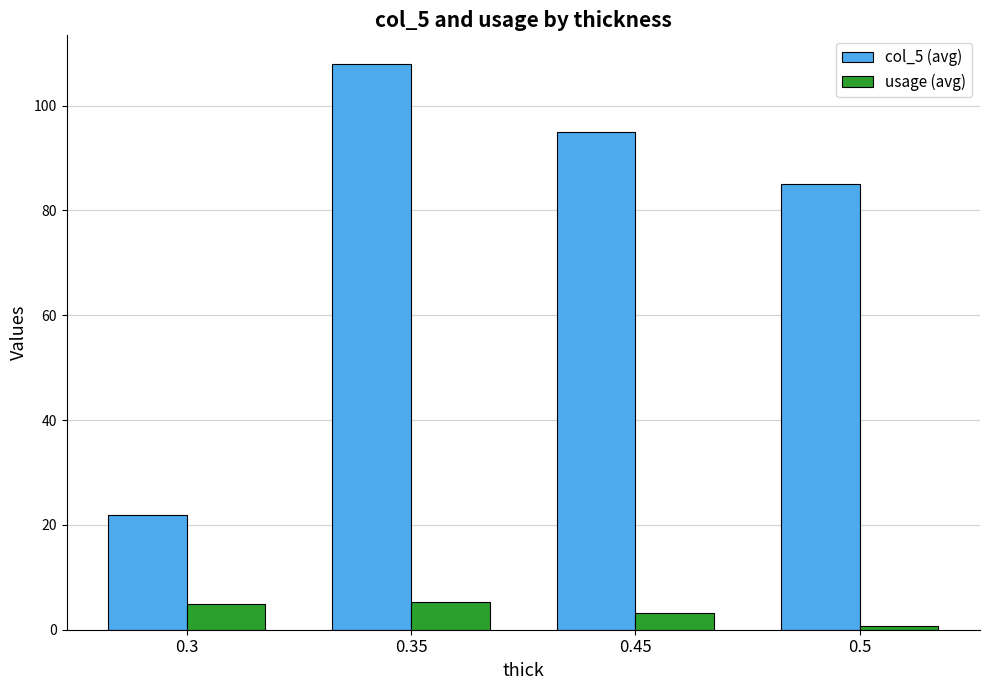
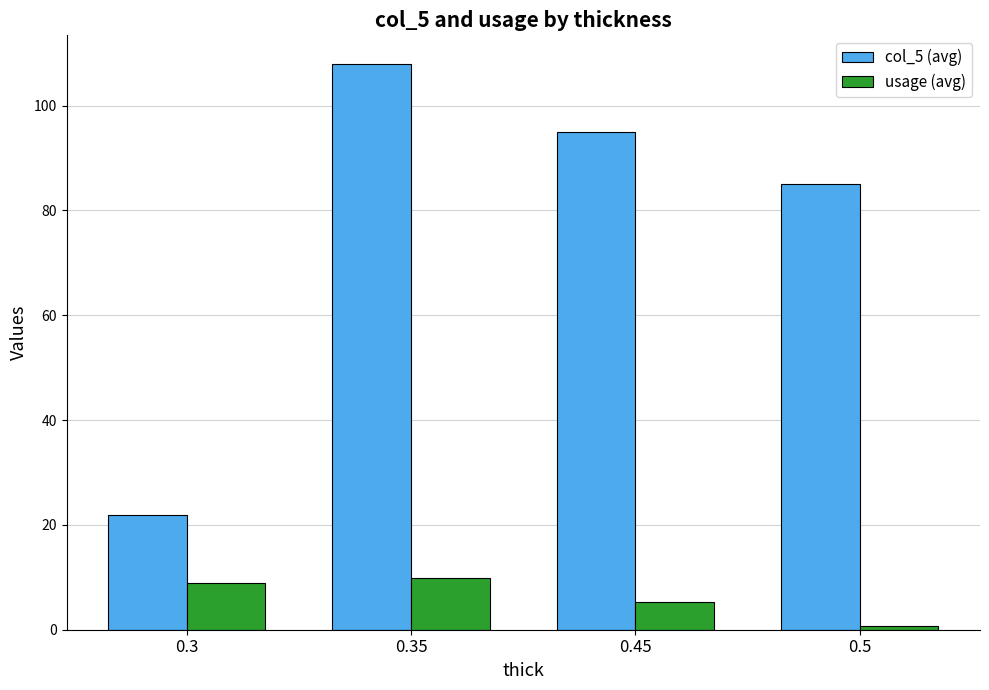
usage (avg), 0.3: 5 -> 9
usage (avg), 0.35: 5 -> 10
usage (avg), 0.45: 3 -> 5
